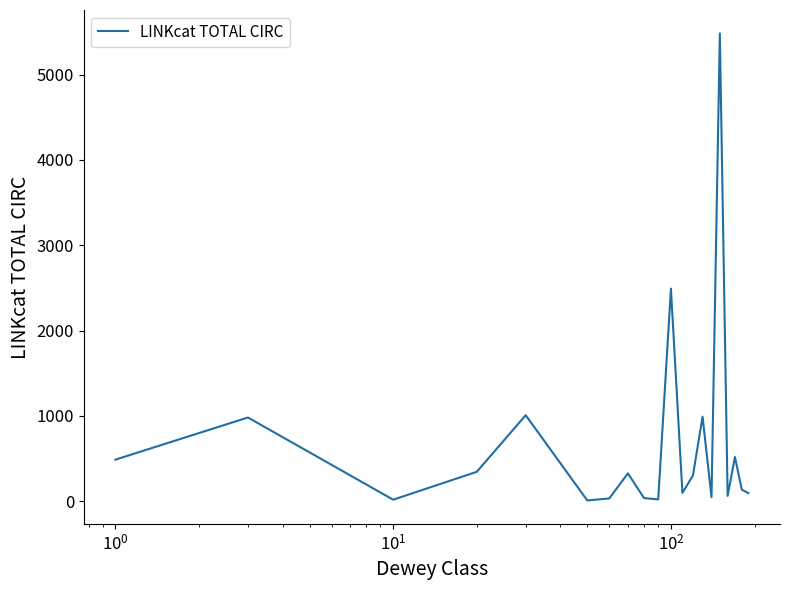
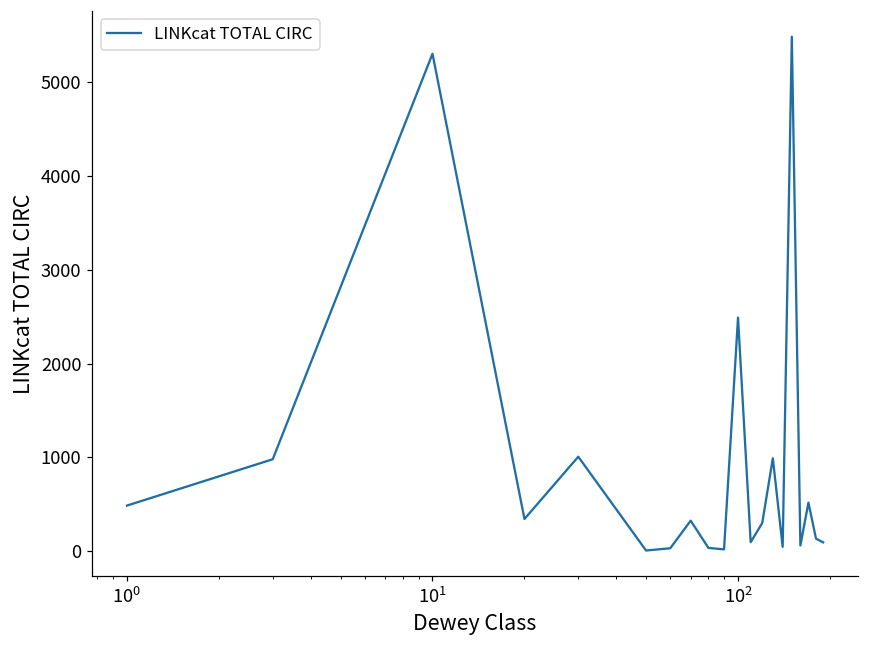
10^1: 0 -> 5300
